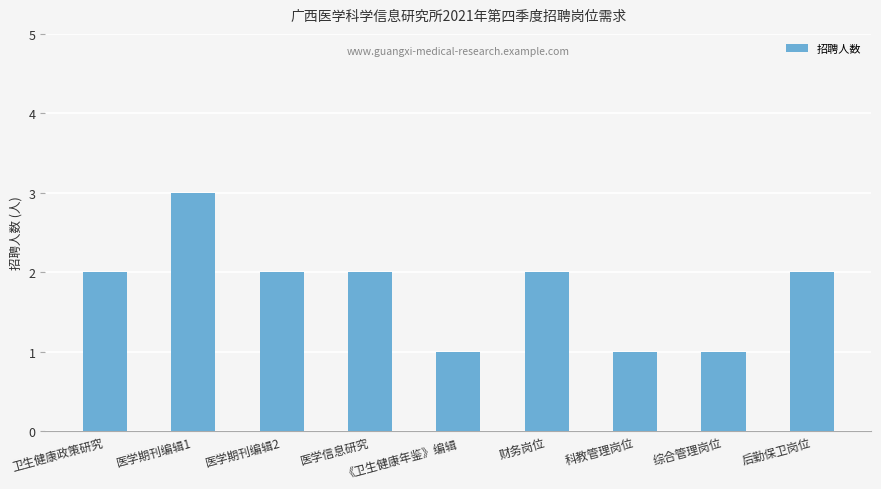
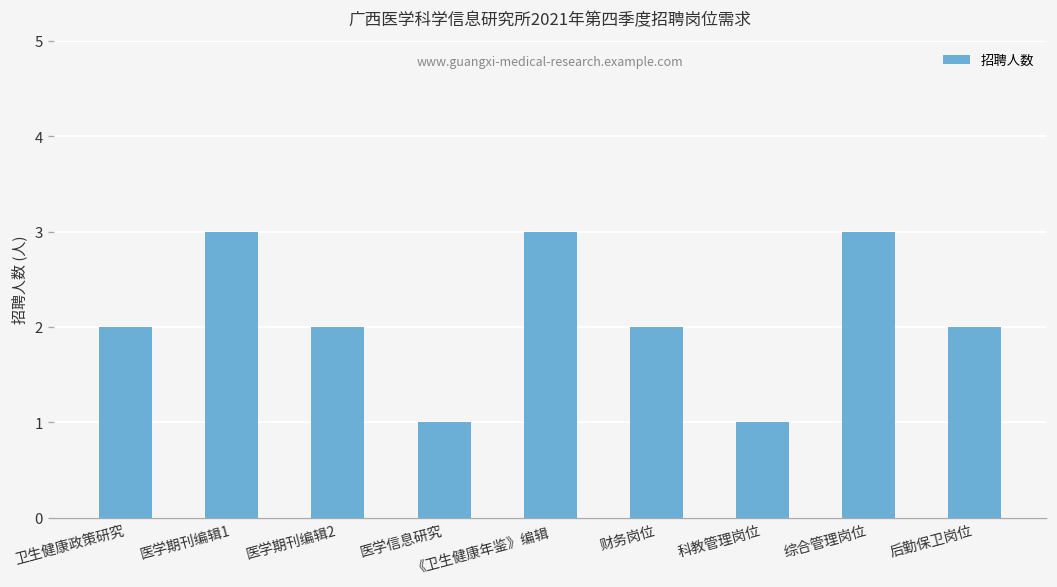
医学信息研究: 2 -> 1
《卫生健康年鉴》编辑: 1 -> 3
综合管理岗位: 1 -> 3
